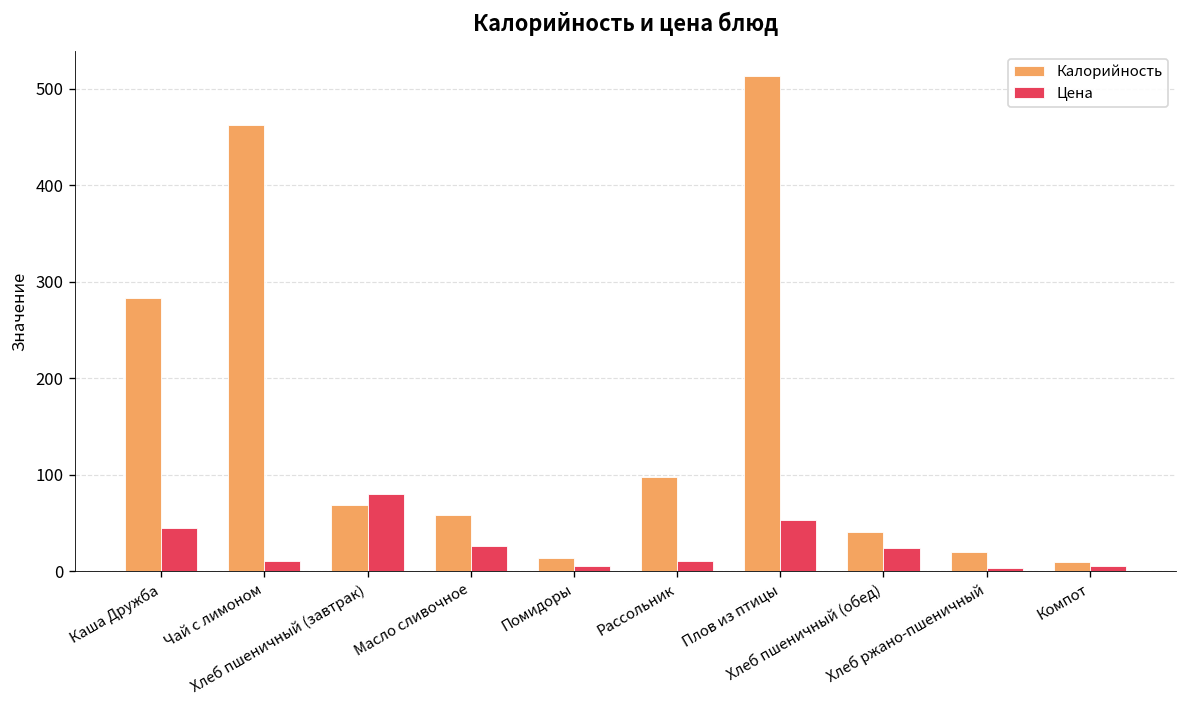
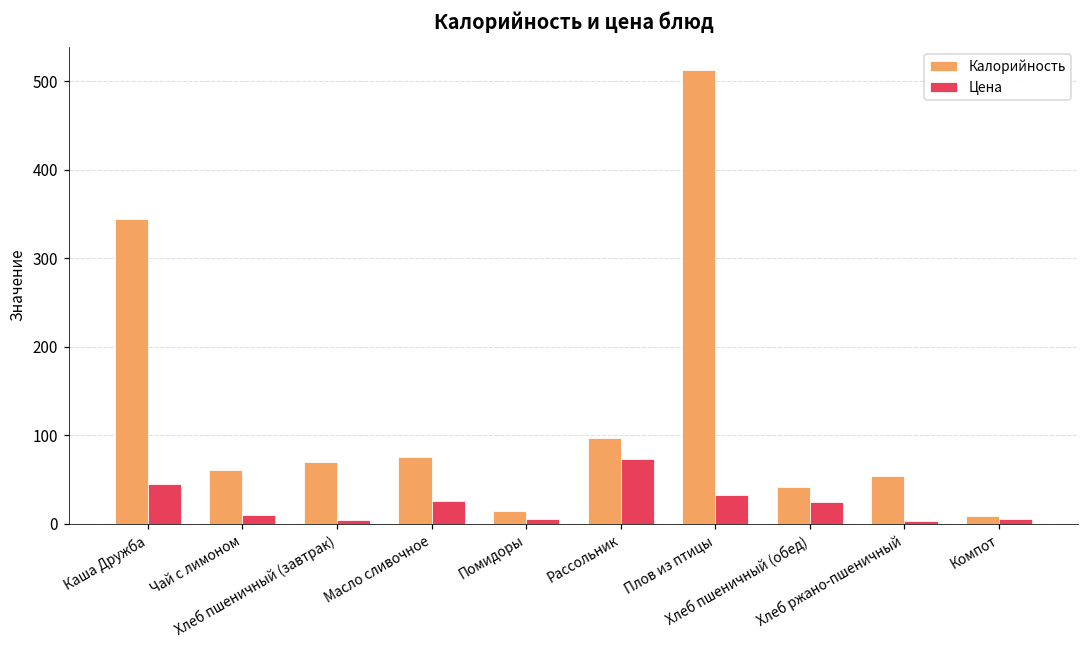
Калорийность, Каша Дружба: 280 -> 340
Калорийность, Чай с лимоном: 460 -> 60
Цена, Хлеб пшеничный (завтрак): 80 -> 0
Калорийность, Масло сливочное: 60 -> 80
Цена, Рассольник: 10 -> 70
Цена, Плов из птицы: 50 -> 30
Калорийность, Хлеб ржано-пшеничный: 20 -> 50
